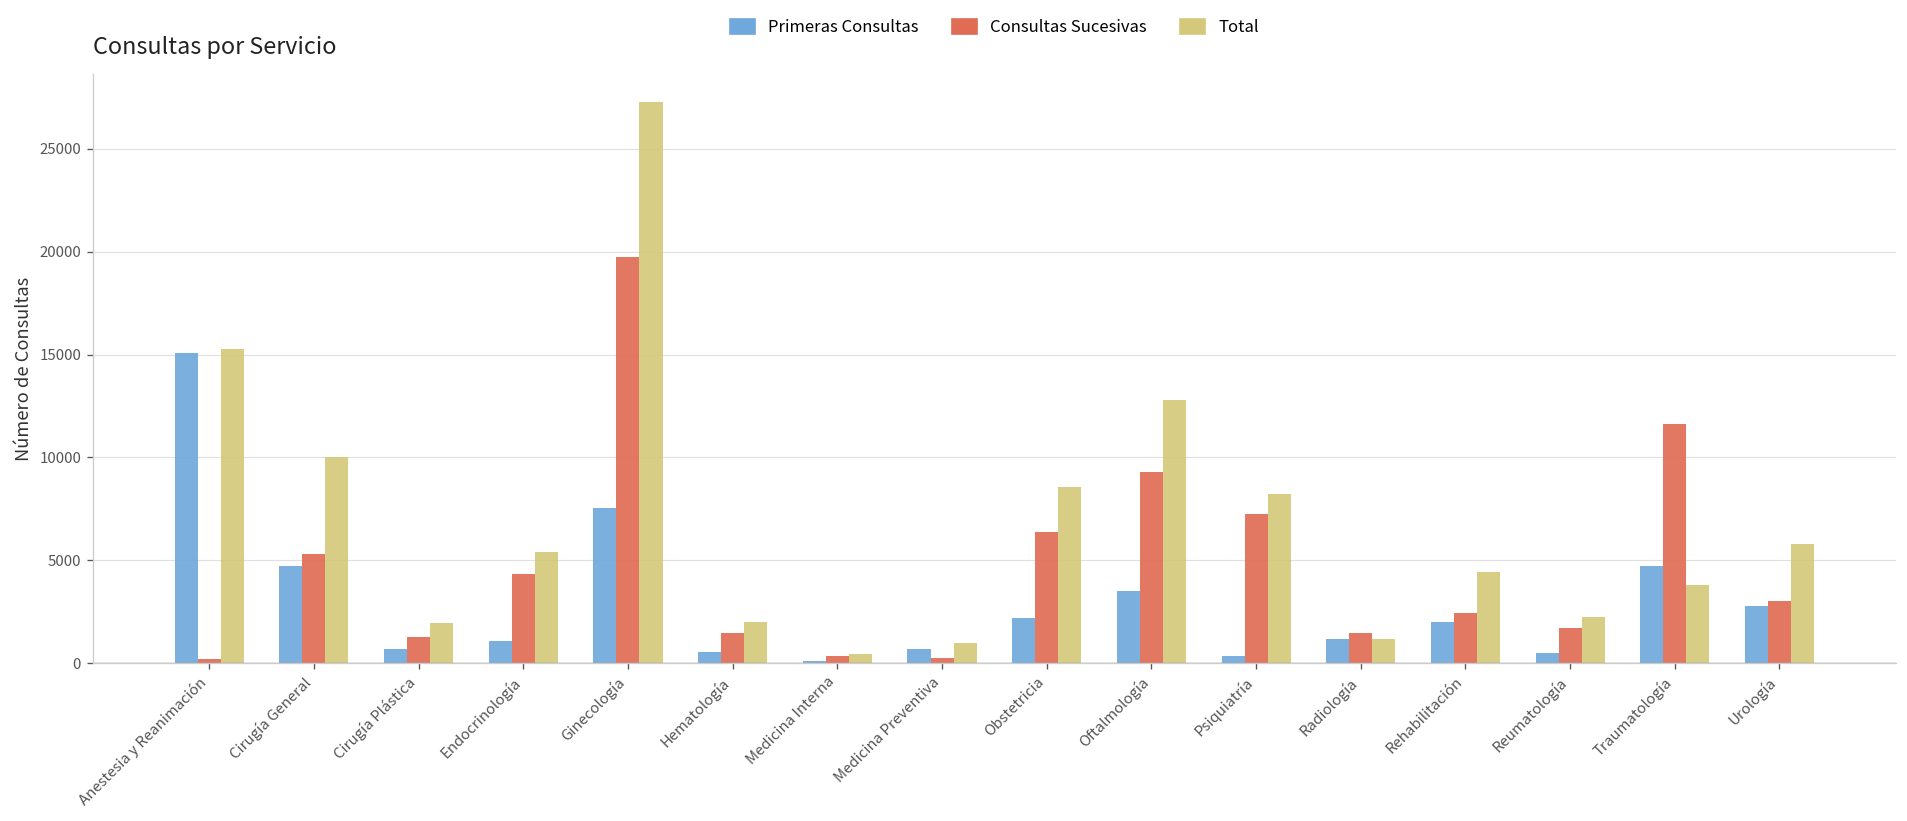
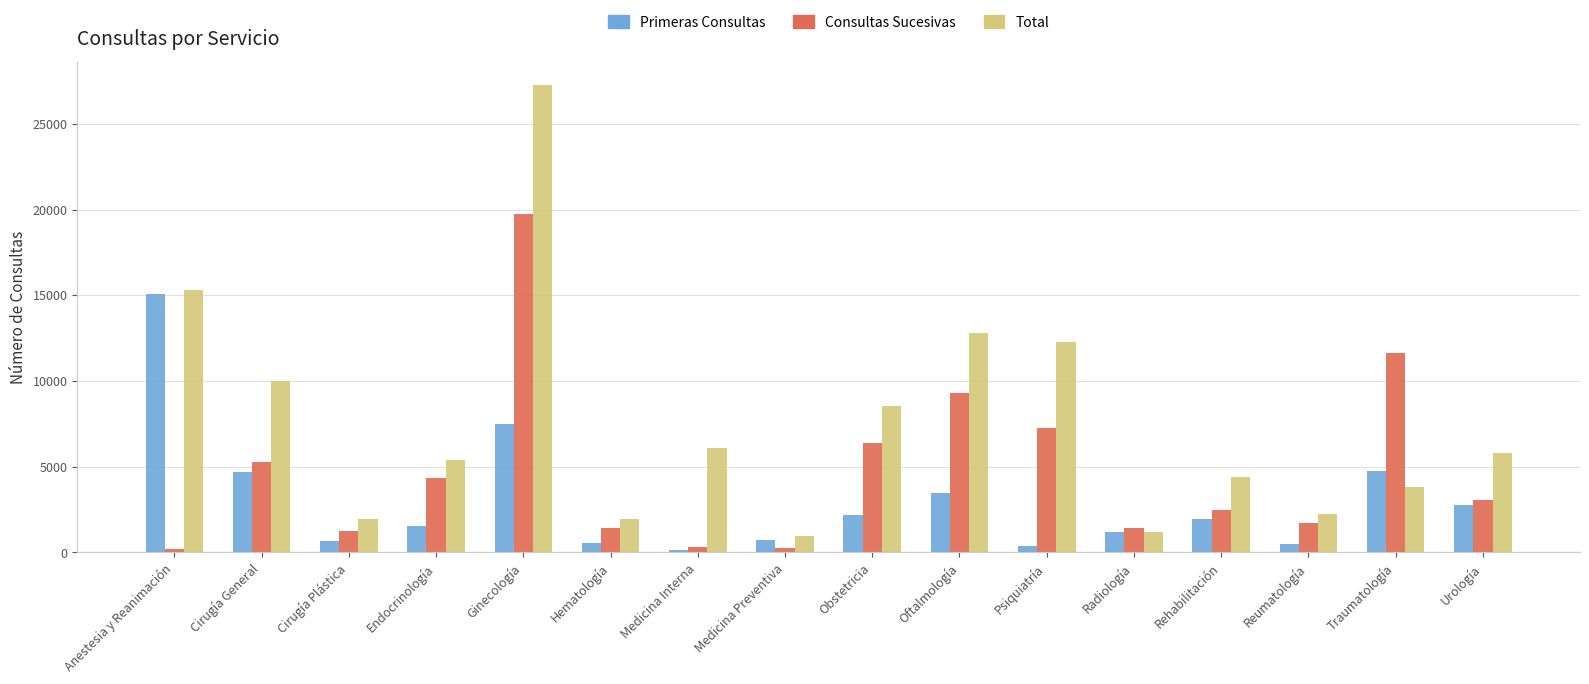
Primeras Consultas, Endocrinología: 1100 -> 1600
Total, Medicina Interna: 500 -> 6100
Total, Psiquiatría: 8200 -> 12300
